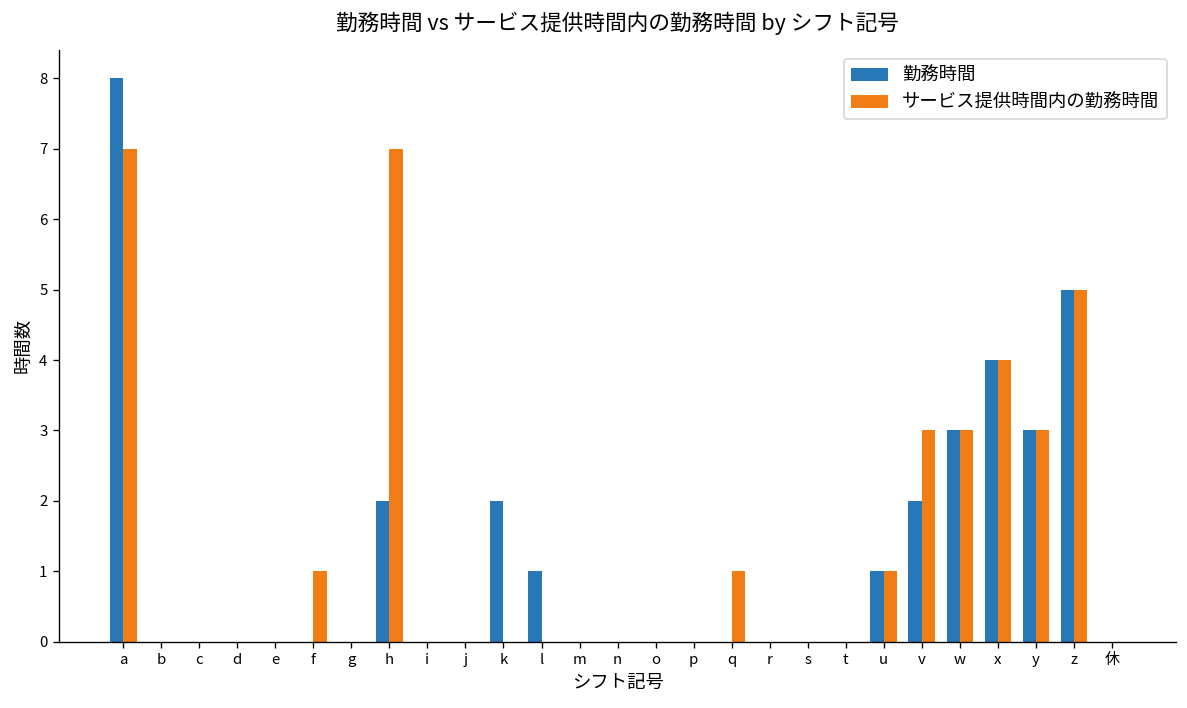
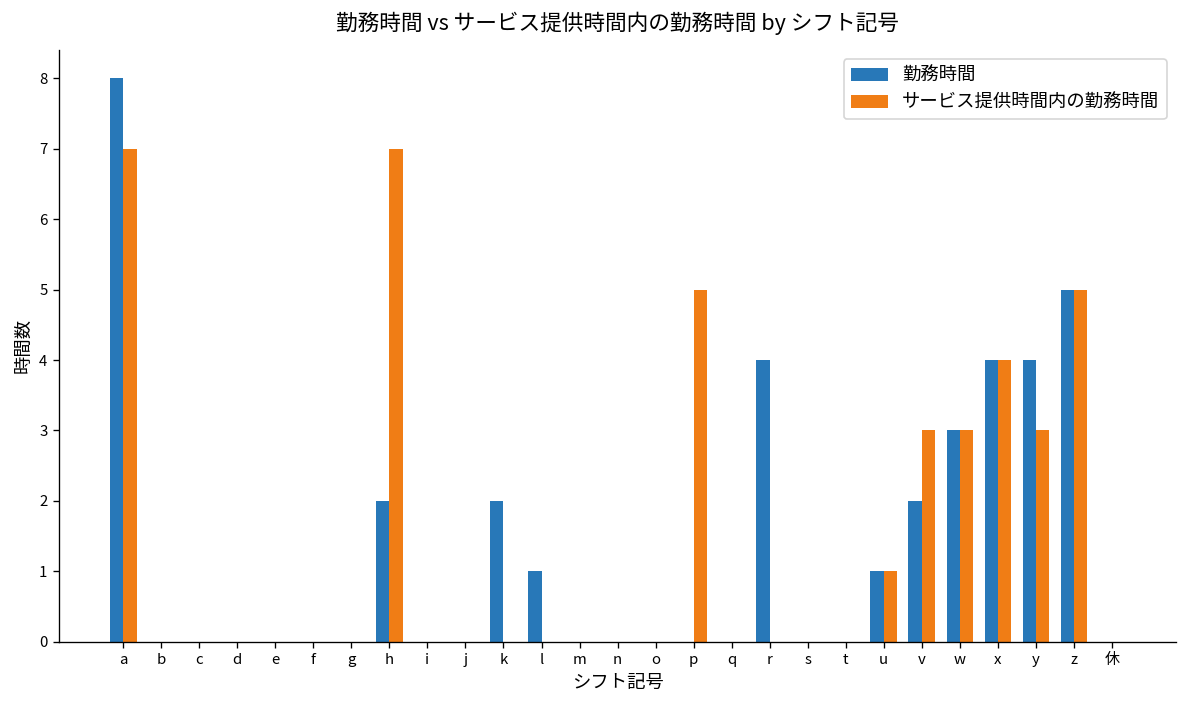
サービス提供時間内の勤務時間, f: 1 -> 0
サービス提供時間内の勤務時間, p: 0 -> 5
サービス提供時間内の勤務時間, q: 1 -> 0
勤務時間, r: 0 -> 4
勤務時間, y: 3 -> 4
